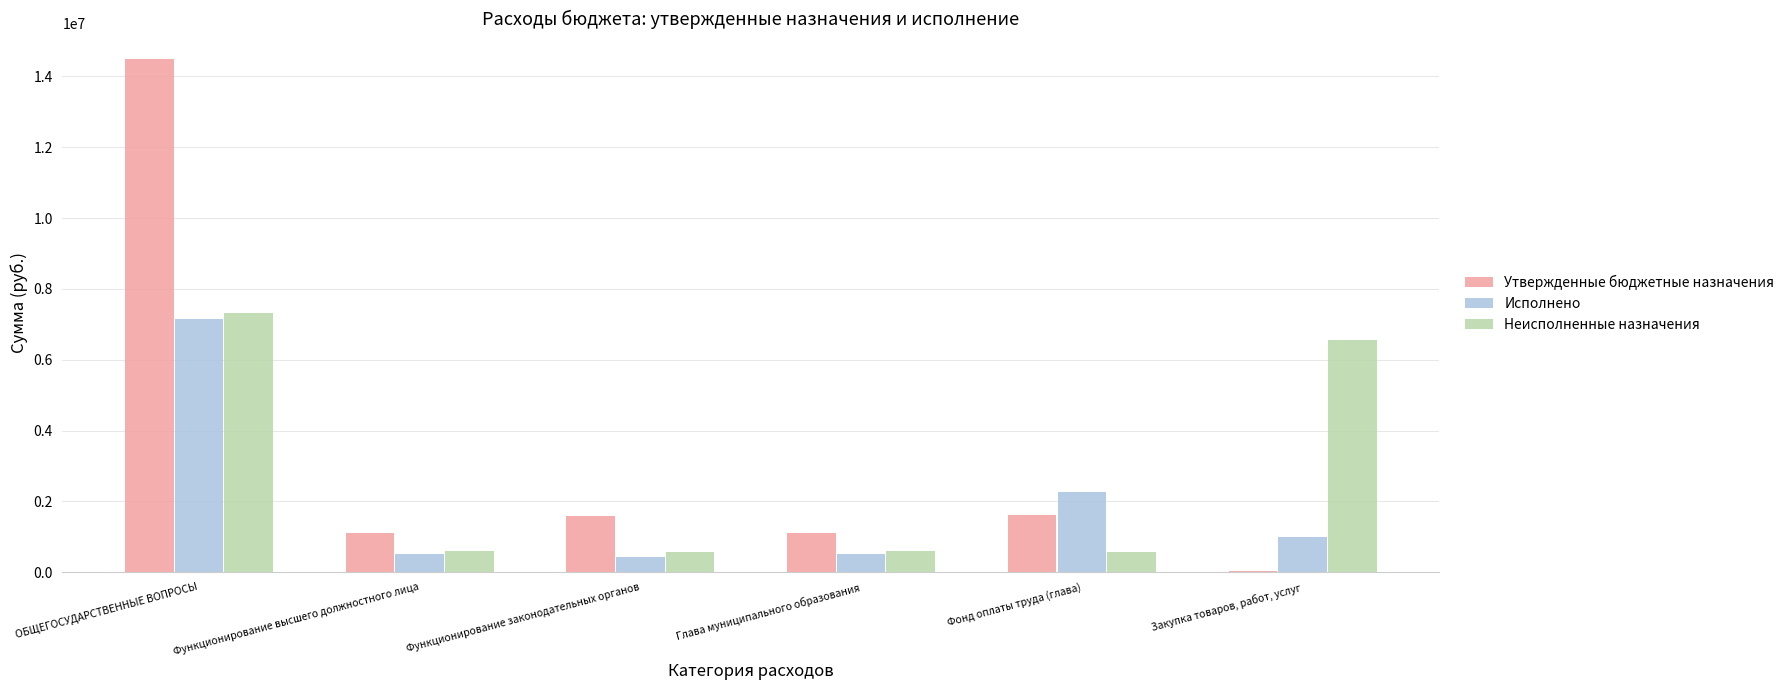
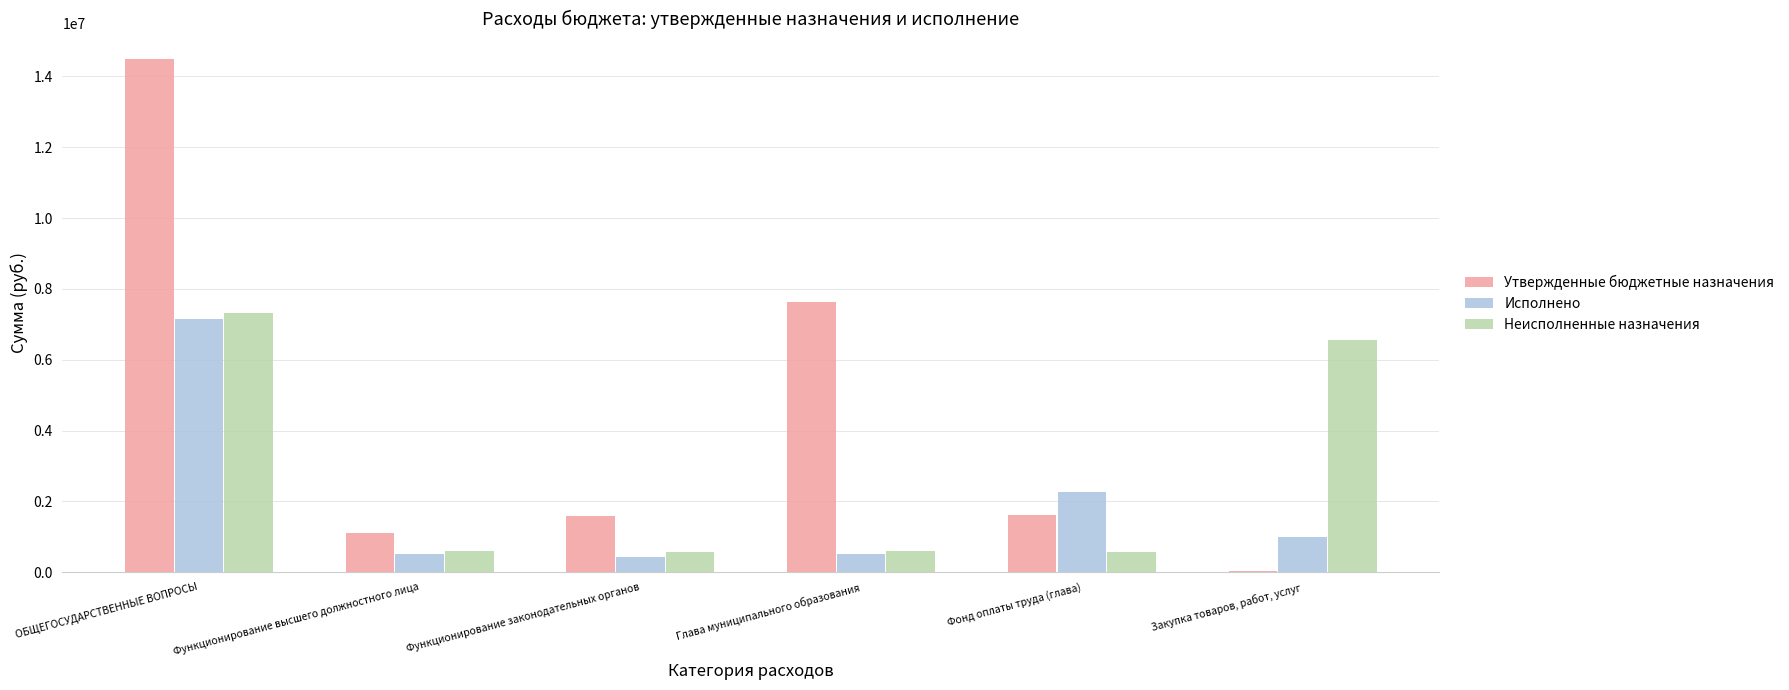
Утвержденные бюджетные назначения, Глава муниципального образования: 1100000 -> 7600000
